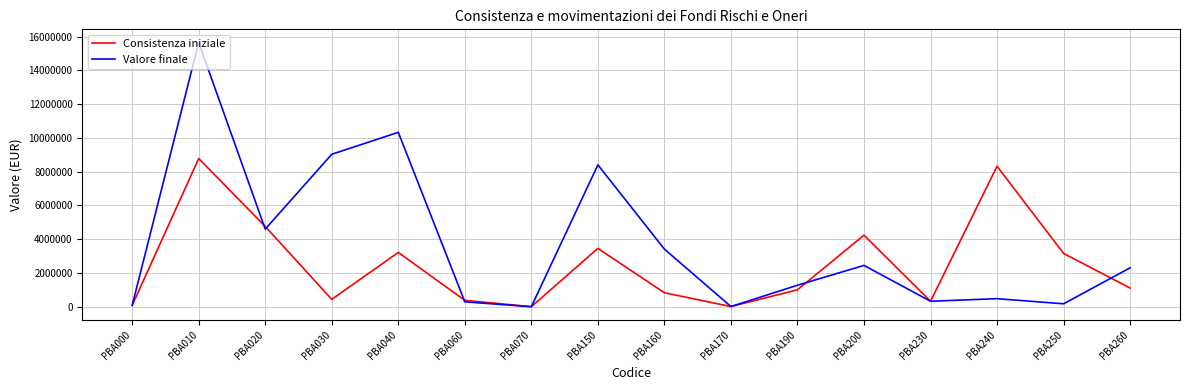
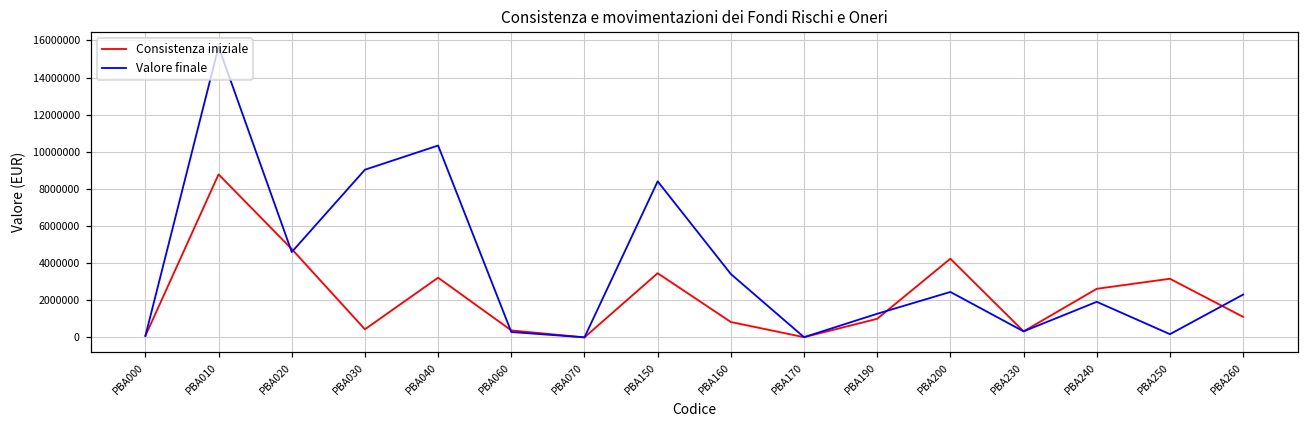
Consistenza iniziale, PBA240: 8300000 -> 2600000
Valore finale, PBA240: 500000 -> 1900000
